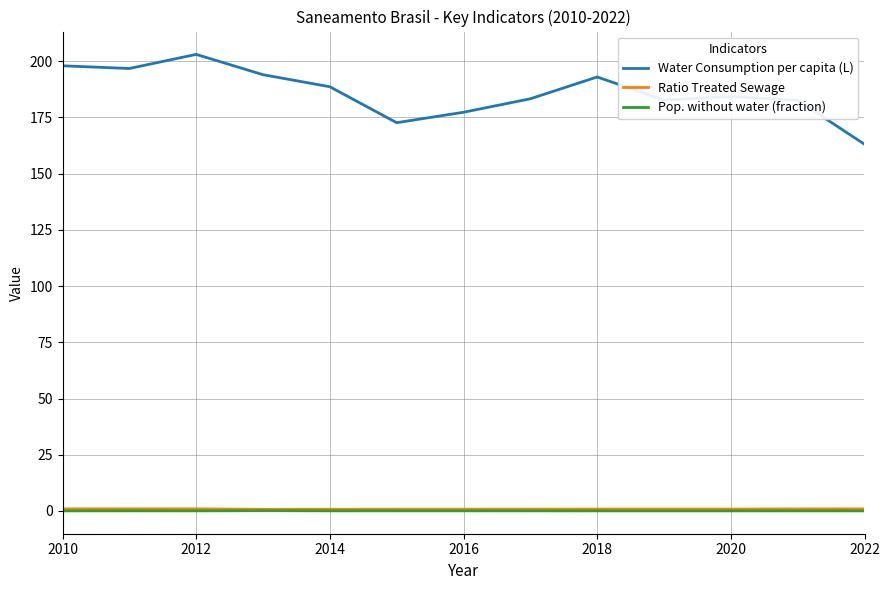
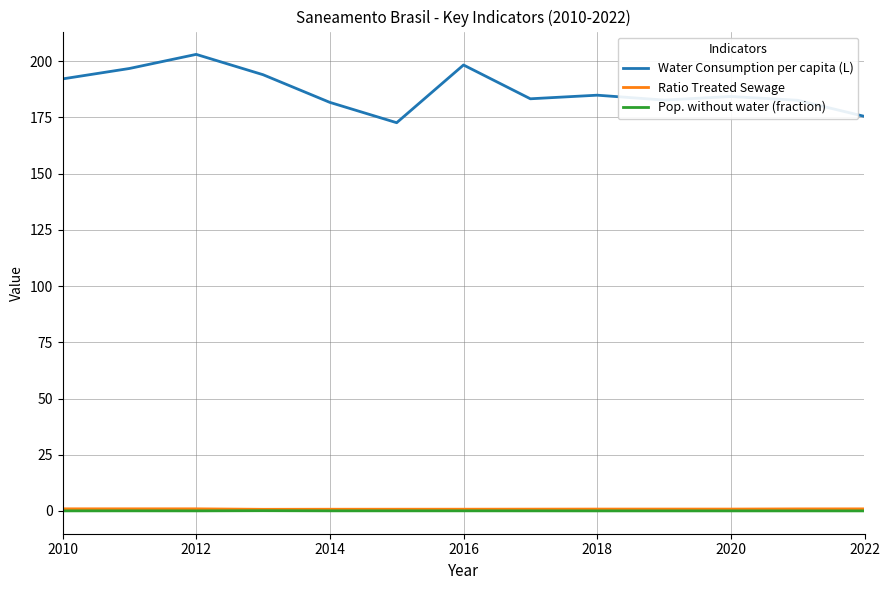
Water Consumption per capita (L), 2010: 198 -> 192
Water Consumption per capita (L), 2014: 189 -> 182
Water Consumption per capita (L), 2016: 177 -> 198
Water Consumption per capita (L), 2018: 193 -> 185
Water Consumption per capita (L), 2022: 163 -> 175
